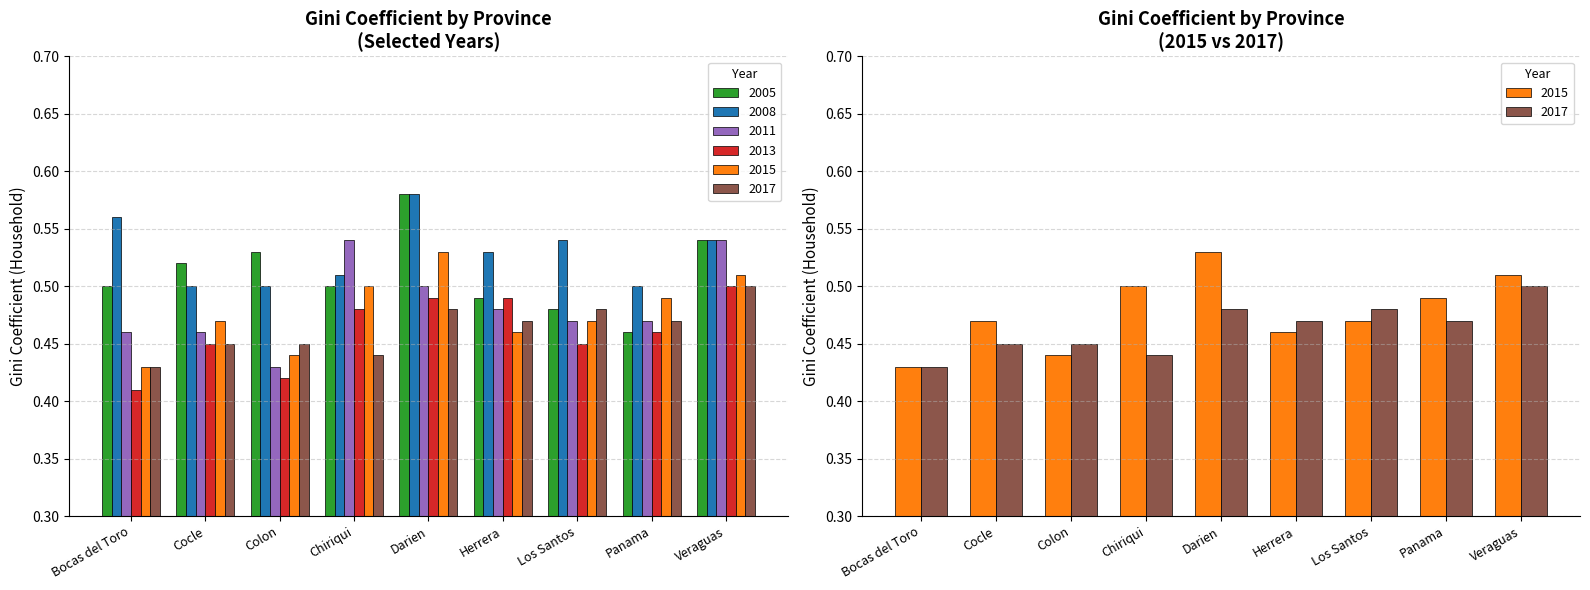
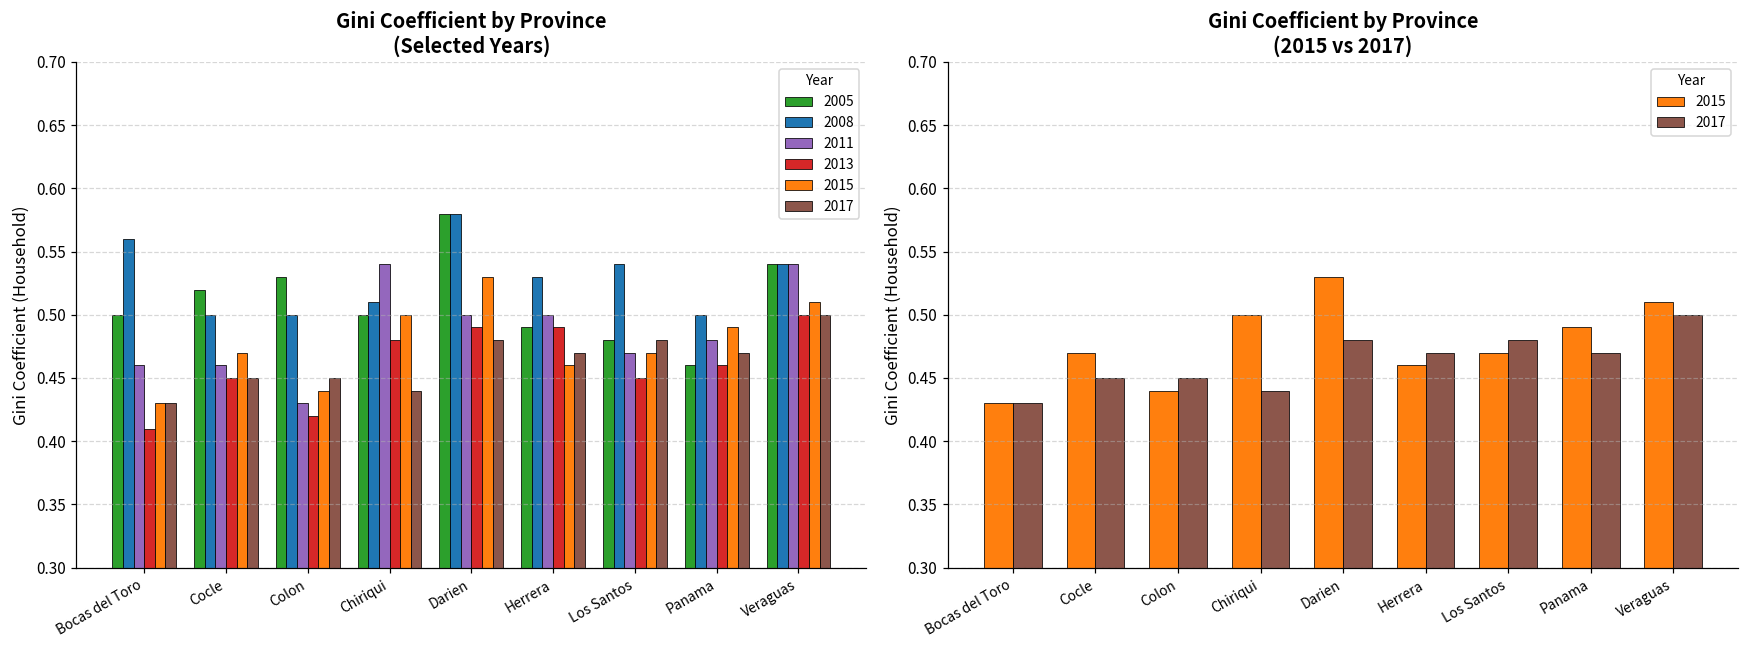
Gini Coefficient by Province (Selected Years), 2011, Herrera: 0.48 -> 0.50
Gini Coefficient by Province (Selected Years), 2011, Panama: 0.47 -> 0.48
